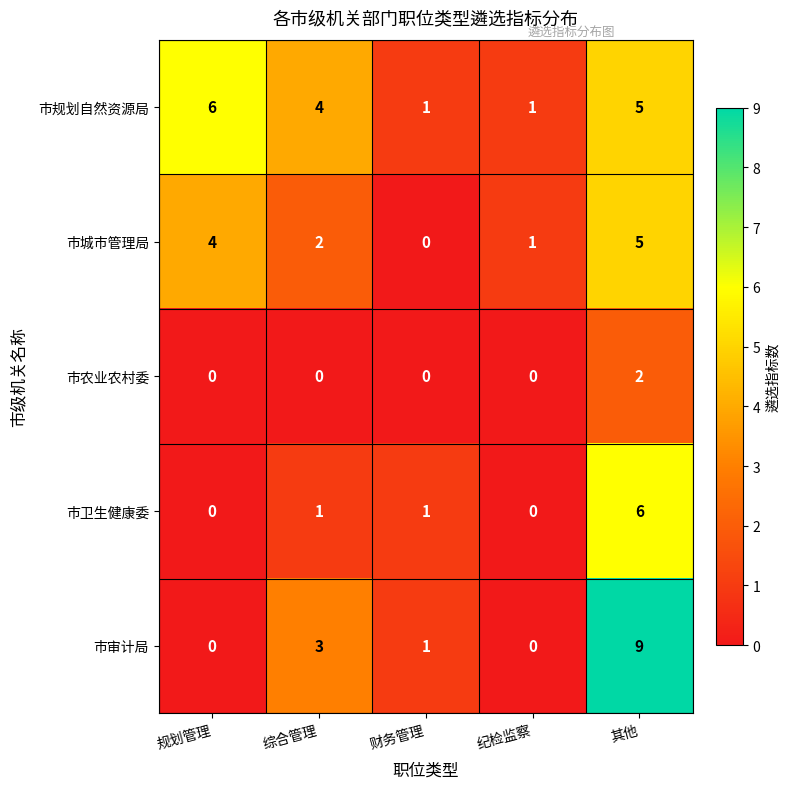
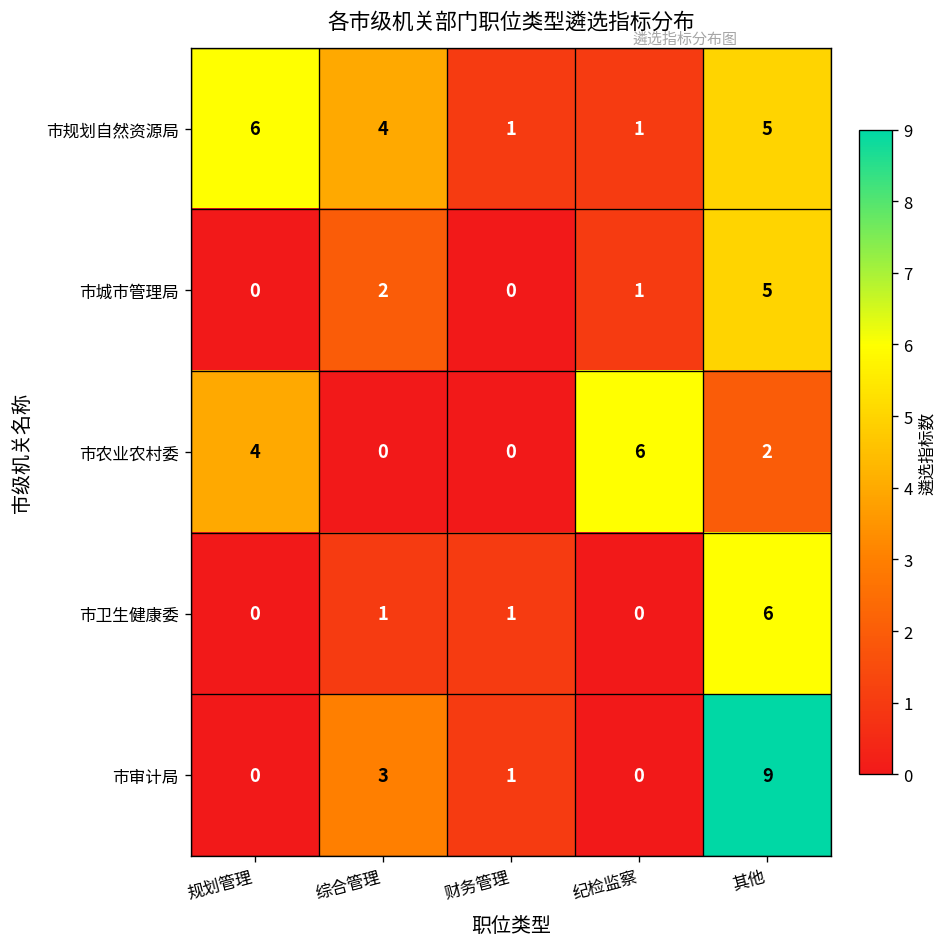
市城市管理局, 规划管理: 4 -> 0
市农业农村委, 规划管理: 0 -> 4
市农业农村委, 纪检监察: 0 -> 6
